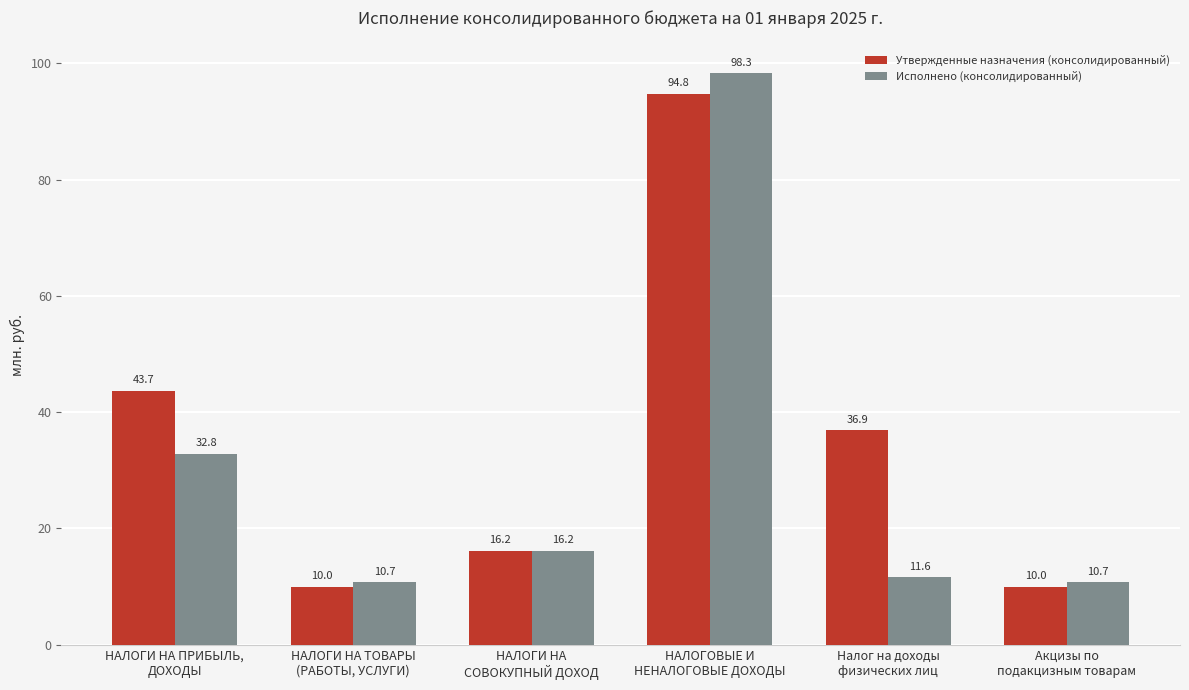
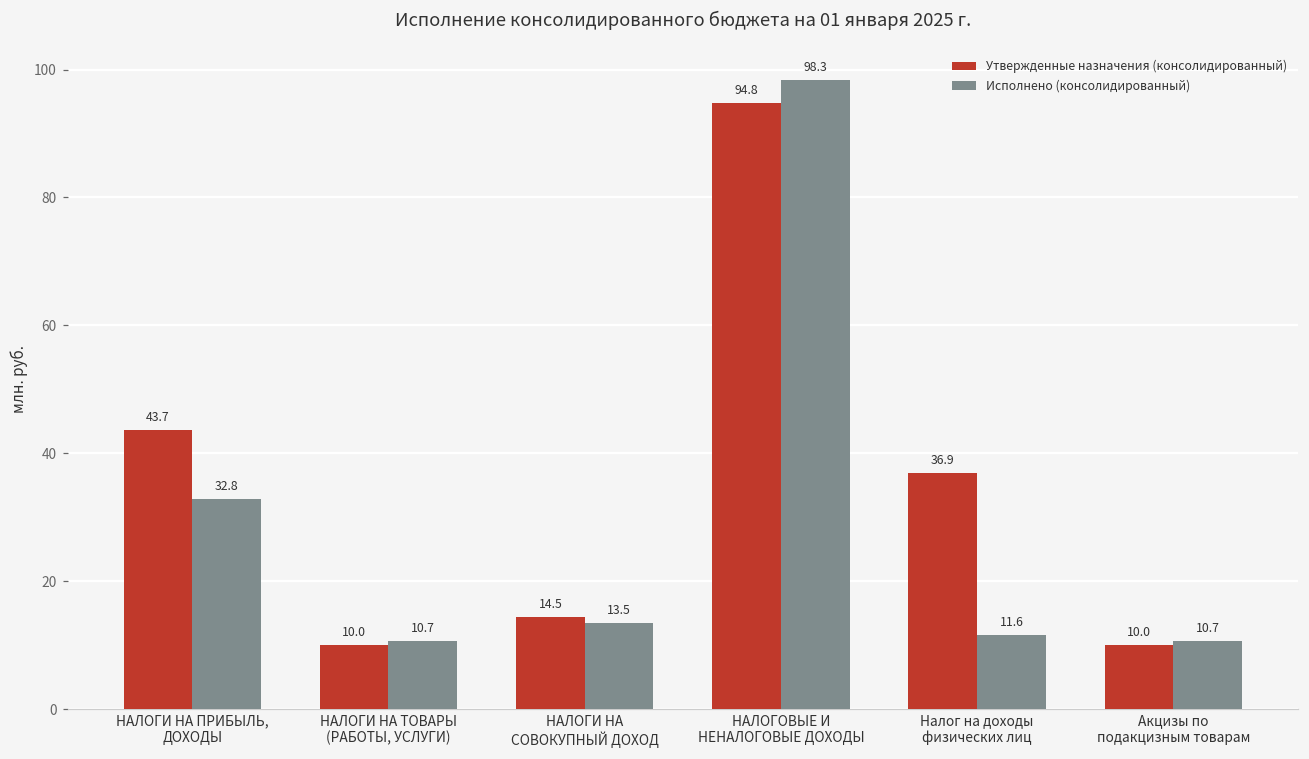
Утвержденные назначения (консолидированный), НАЛОГИ НА СОВОКУПНЫЙ ДОХОД: 16.2 -> 14.5
Исполнено (консолидированный), НАЛОГИ НА СОВОКУПНЫЙ ДОХОД: 16.2 -> 13.5
